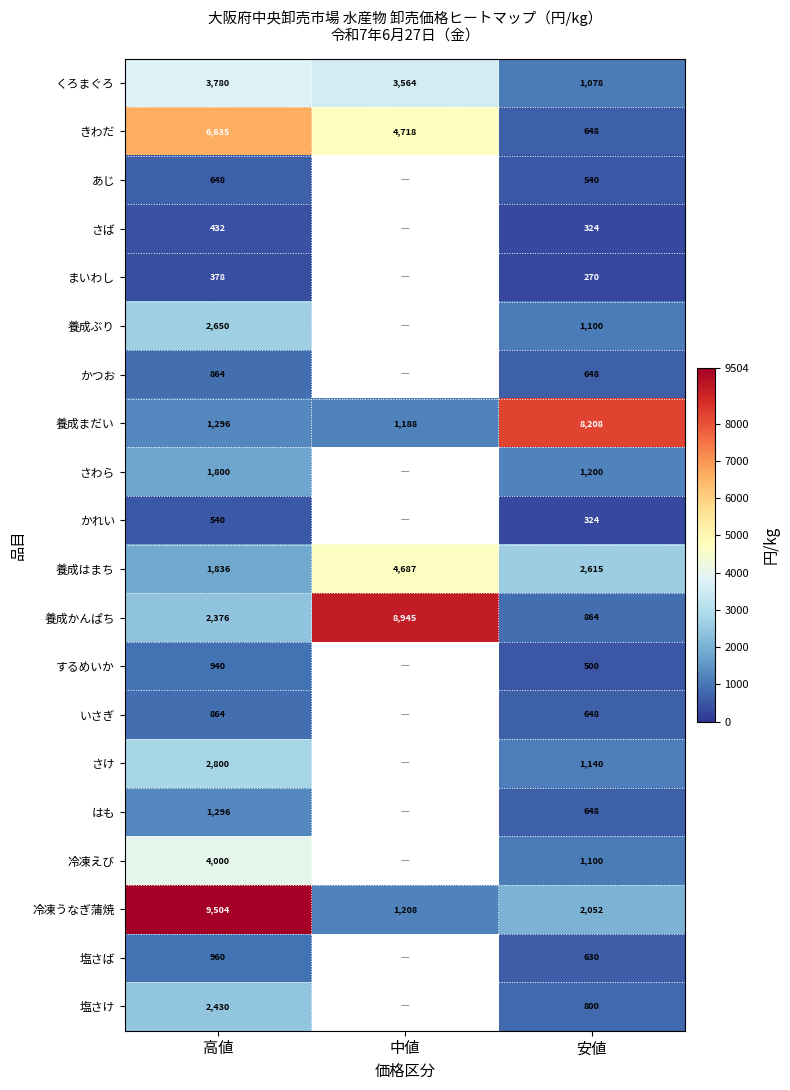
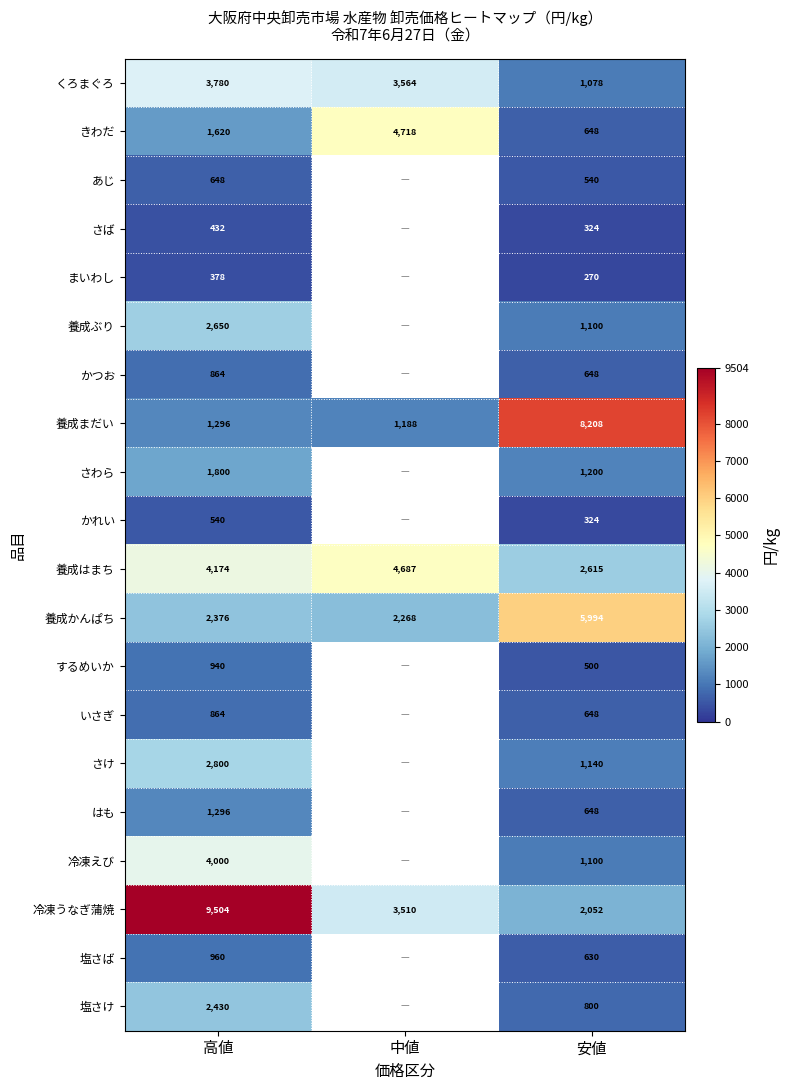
きわだ, 高値: 6,635 -> 1,620
養成はまち, 高値: 1,836 -> 4,174
養成かんぱち, 中値: 8,945 -> 2,268
養成かんぱち, 安値: 864 -> 5,994
冷凍うなぎ蒲焼, 中値: 1,208 -> 3,510
